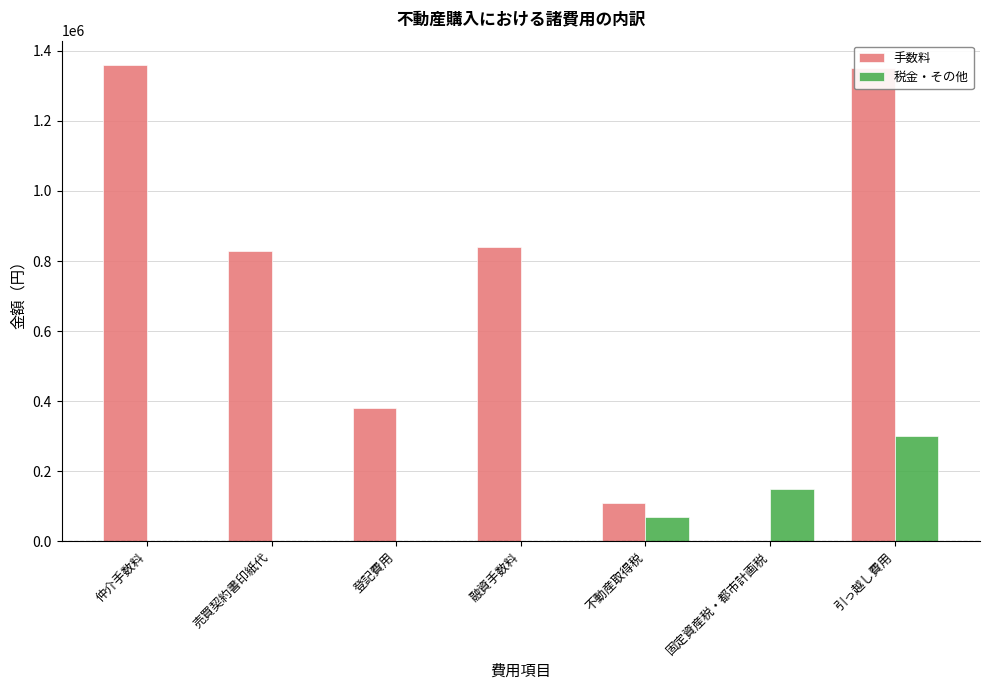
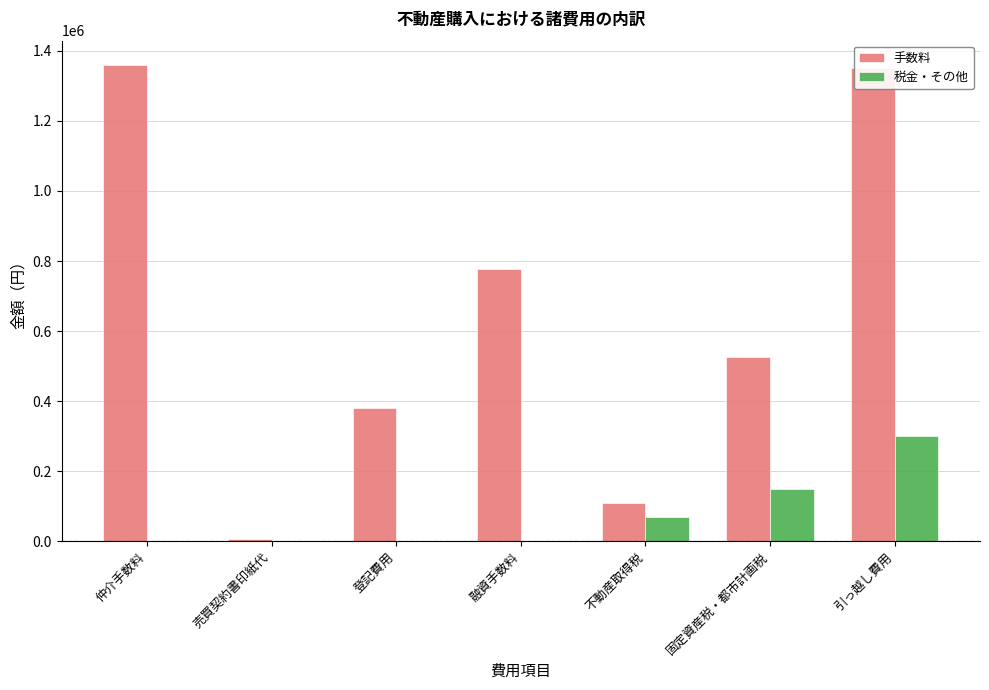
手数料, 売買契約書印紙代: 830000 -> 10000
手数料, 融資手数料: 840000 -> 780000
手数料, 固定資産税・都市計画税: 0 -> 530000
